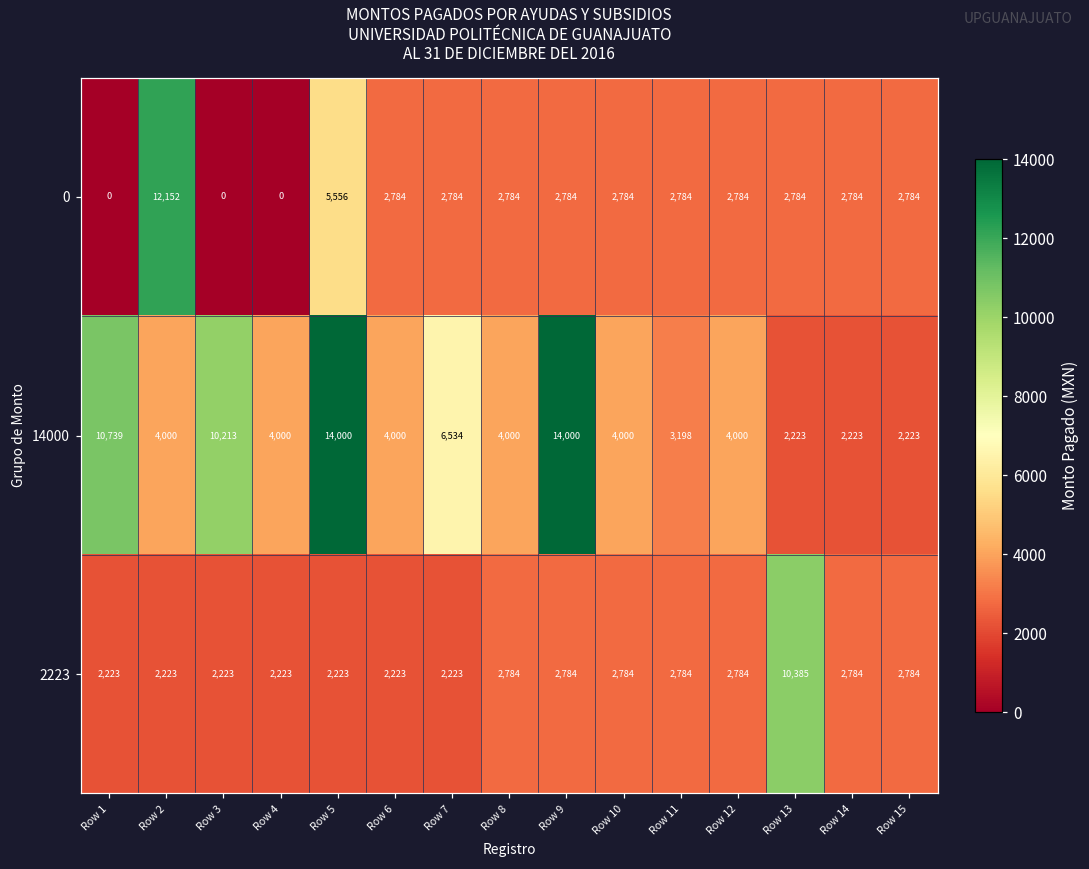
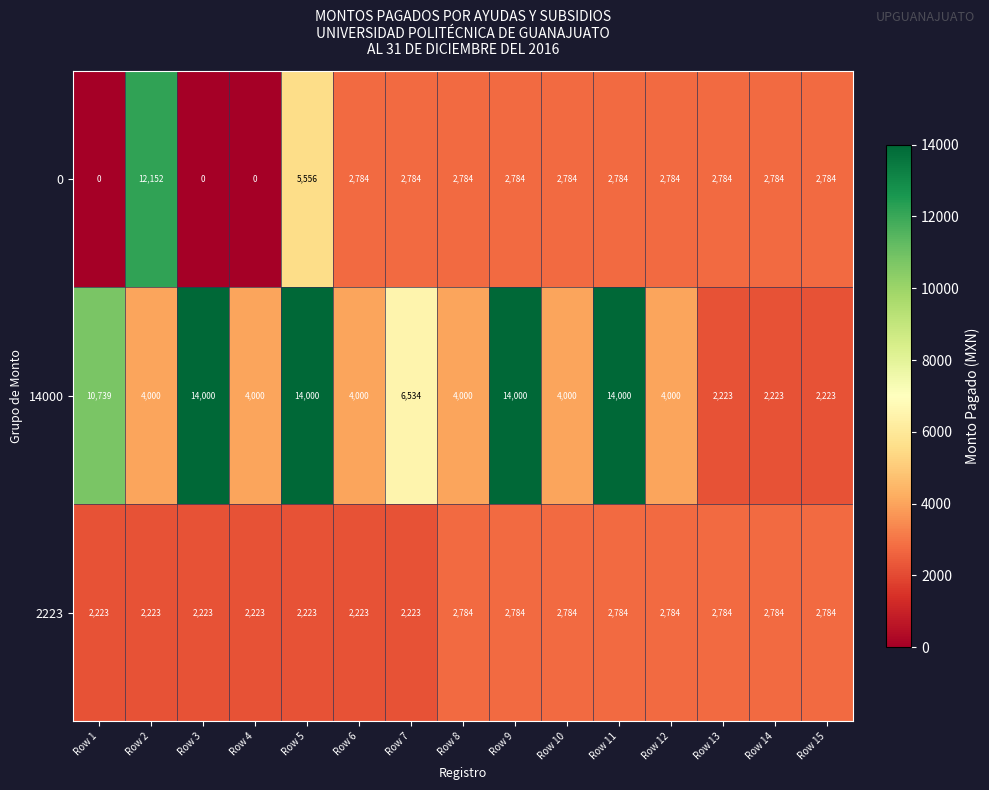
14000, Row 3: 10,213 -> 14,000
14000, Row 11: 3,198 -> 14,000
2223, Row 13: 10,385 -> 2,784
